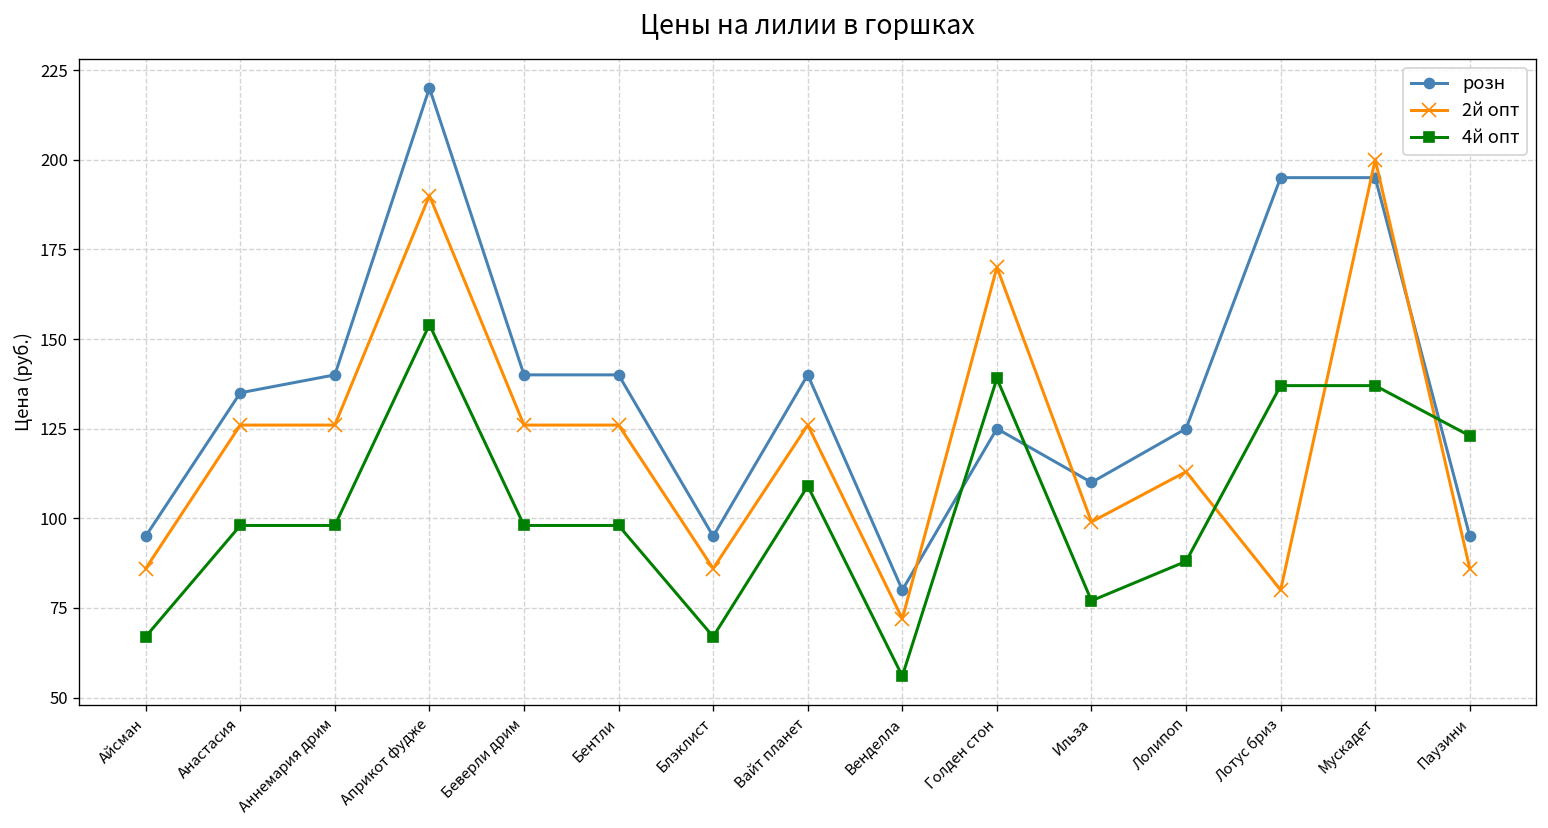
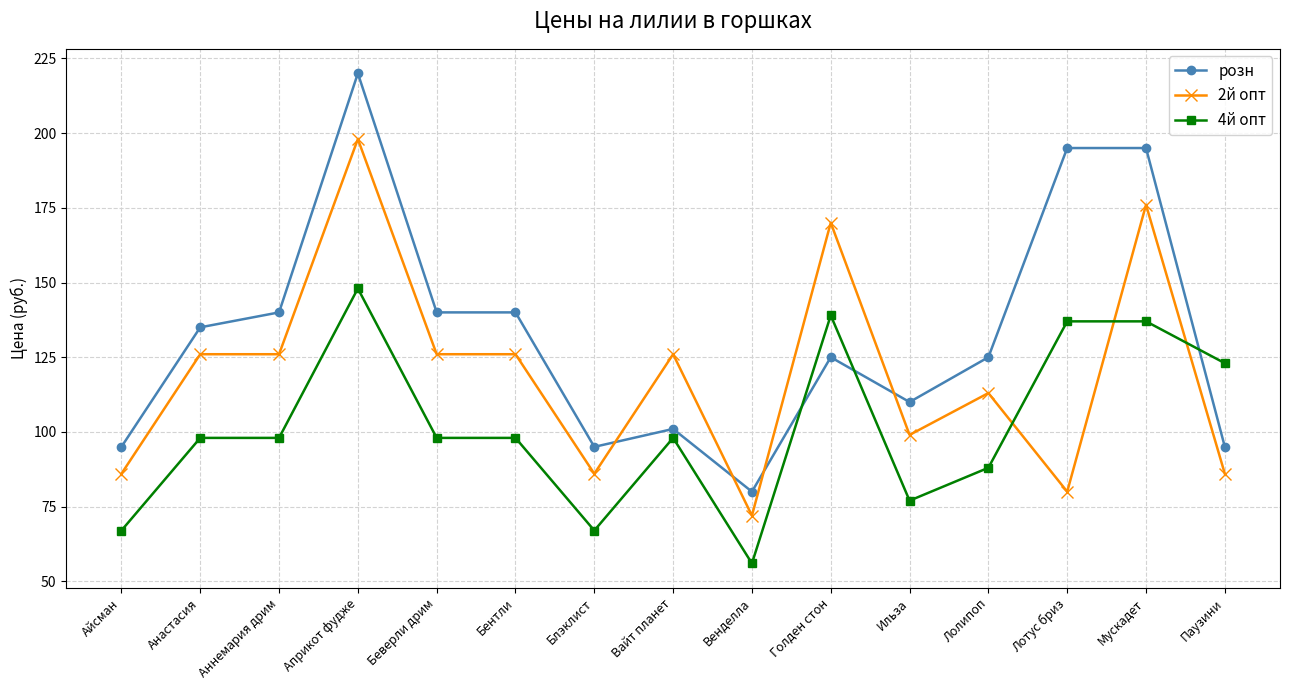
2й опт, Априкот фудже: 190 -> 198
4й опт, Априкот фудже: 154 -> 148
розн, Вайт планет: 140 -> 101
4й опт, Вайт планет: 109 -> 98
2й опт, Мускадет: 200 -> 176
